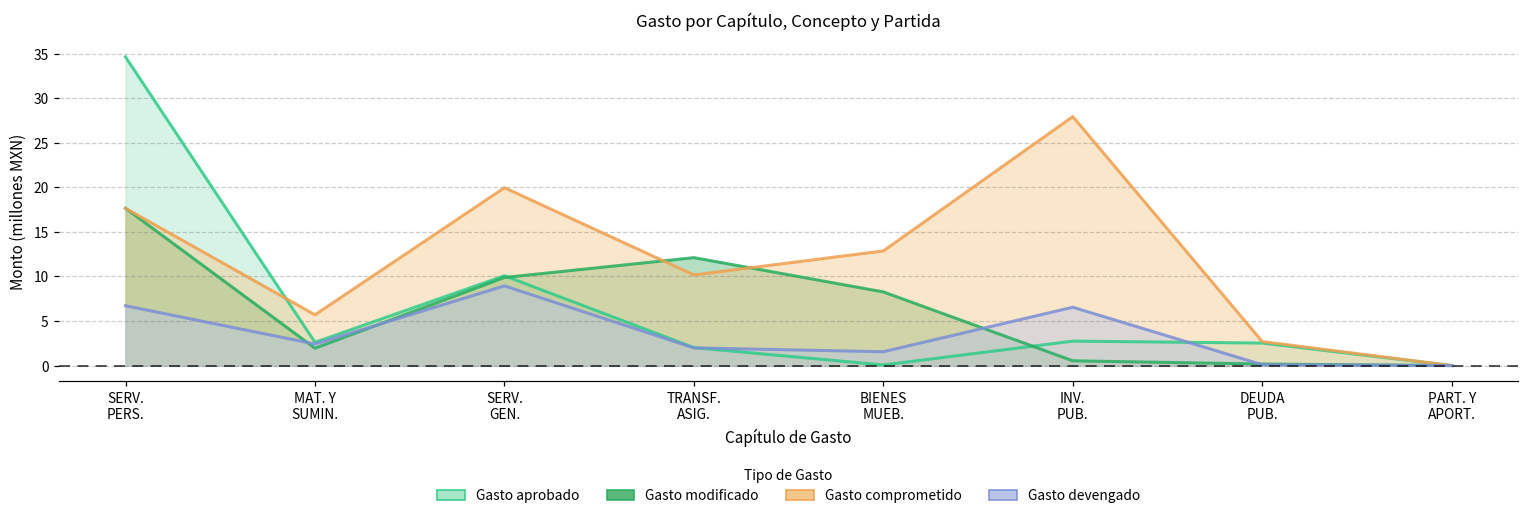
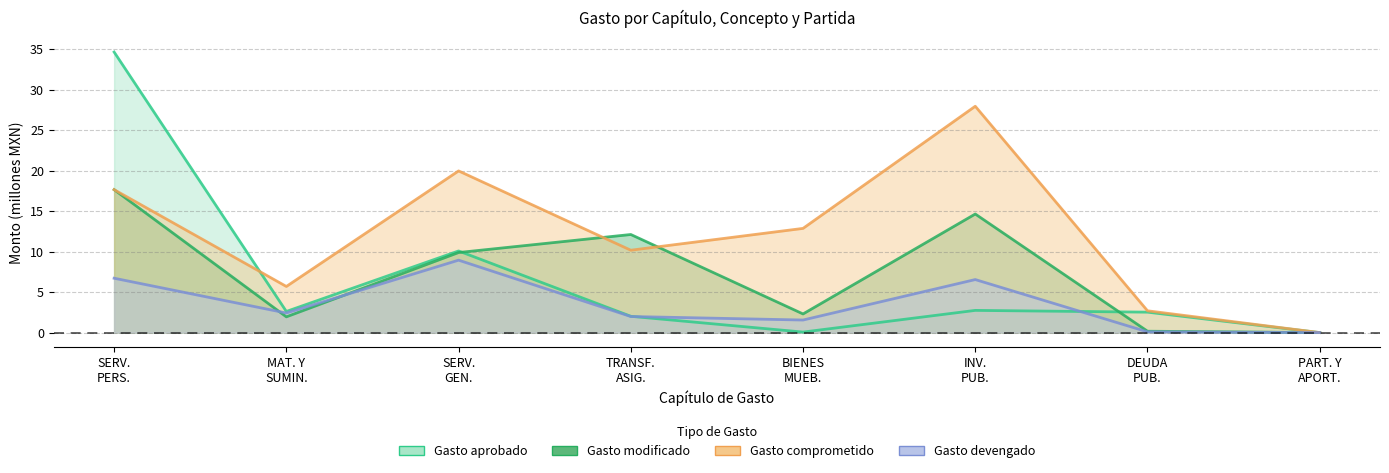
Gasto modificado, BIENES MUEB.: 8 -> 2
Gasto modificado, INV. PUB.: 1 -> 15
